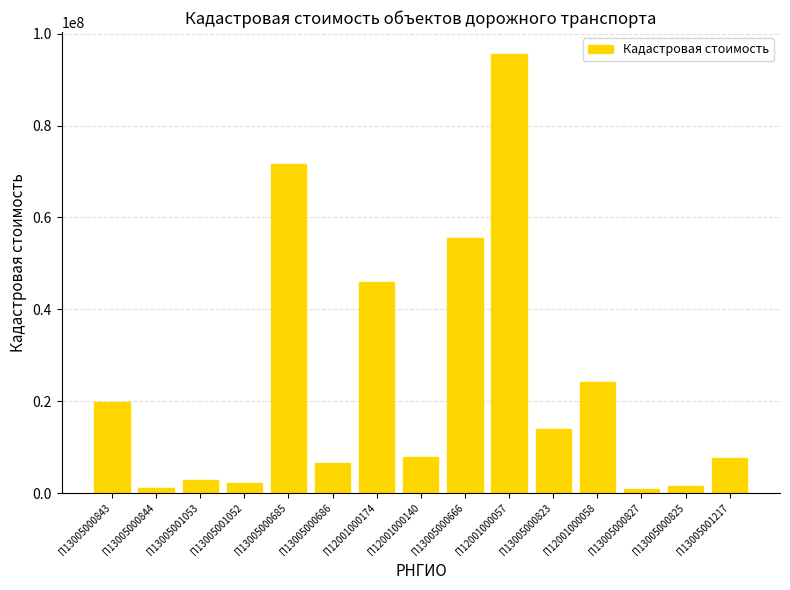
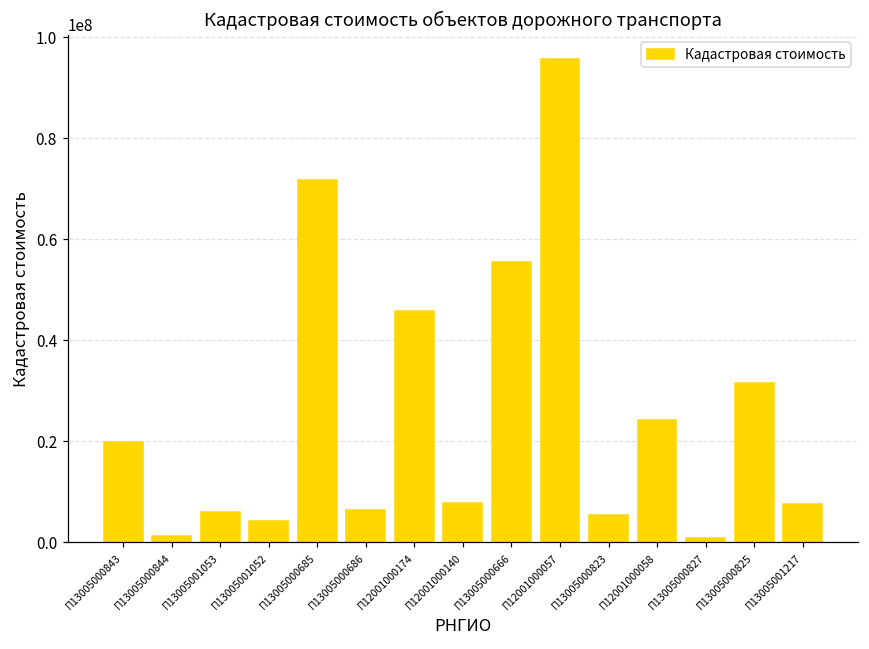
П13005001053: 3000000 -> 6000000
П13005001052: 2000000 -> 4000000
П13005000823: 14000000 -> 5000000
П13005000825: 1000000 -> 32000000
